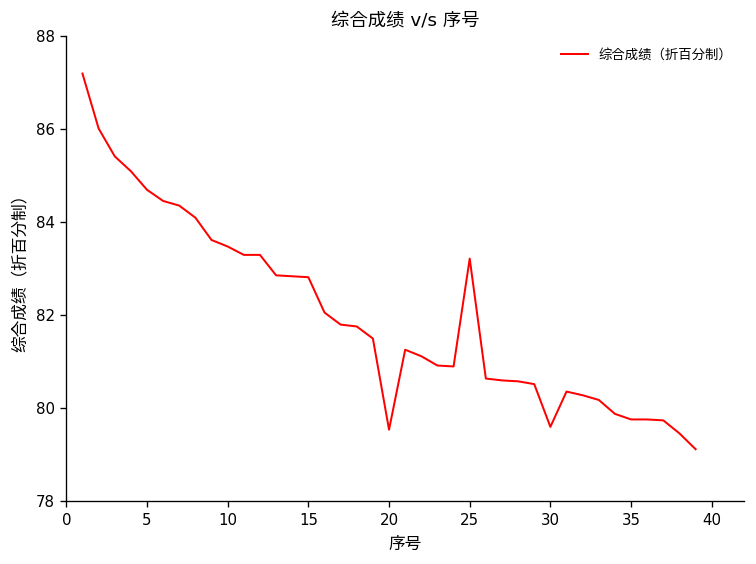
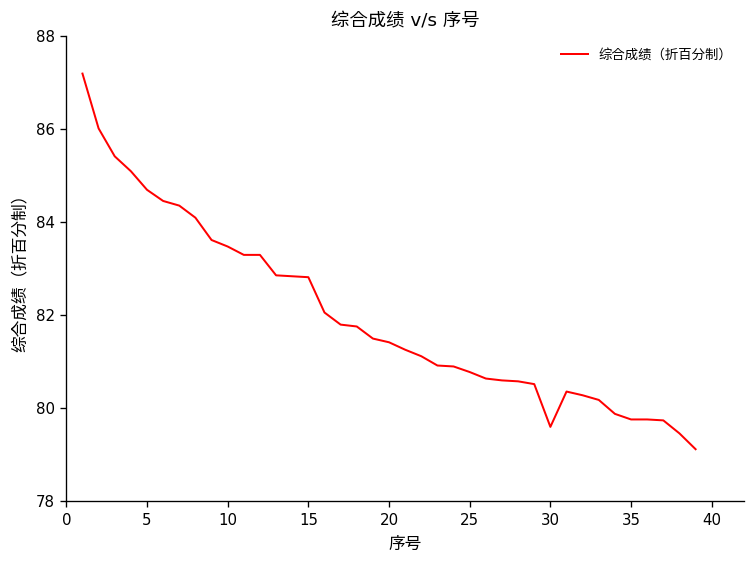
20: 79.5 -> 81.4
25: 83.2 -> 80.8
